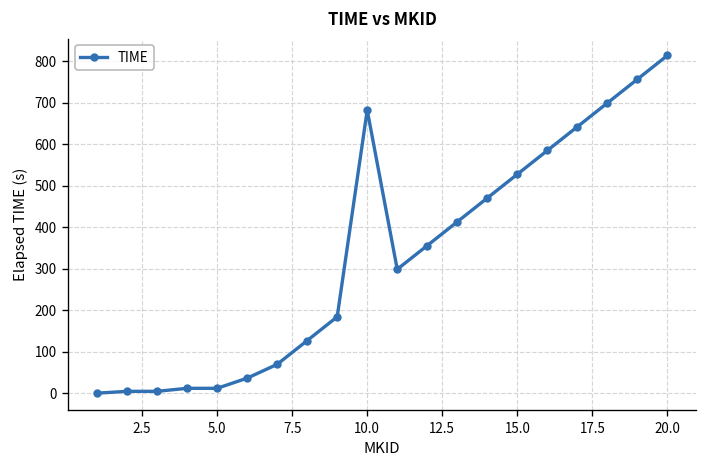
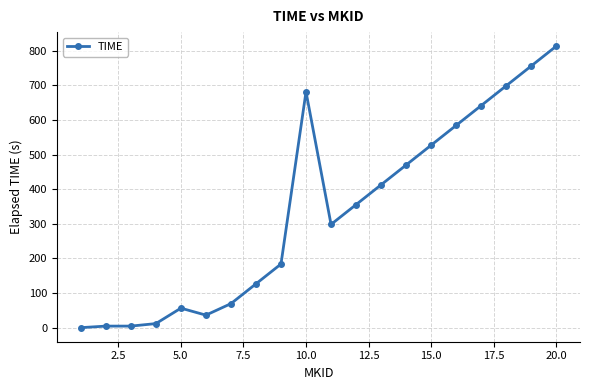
5.0: 10 -> 60
